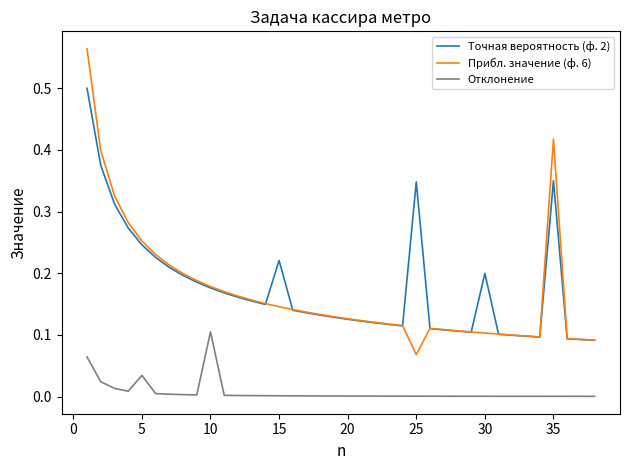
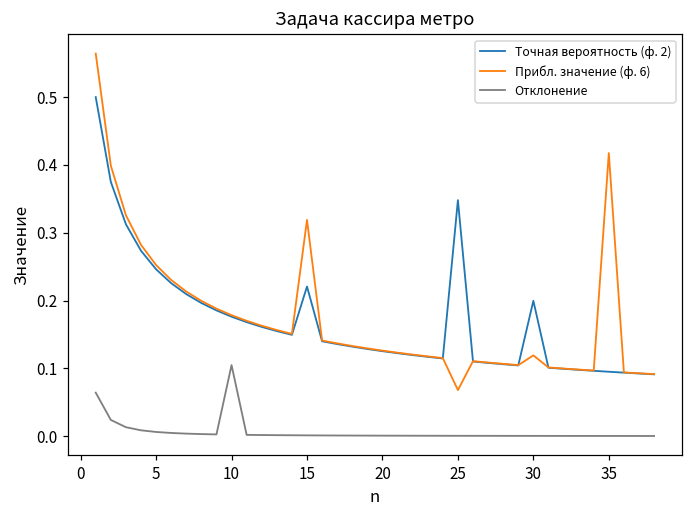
Отклонение, 5: 0.03 -> 0.01
Прибл. значение (ф. 6), 15: 0.15 -> 0.32
Прибл. значение (ф. 6), 30: 0.10 -> 0.12
Точная вероятность (ф. 2), 35: 0.35 -> 0.10
